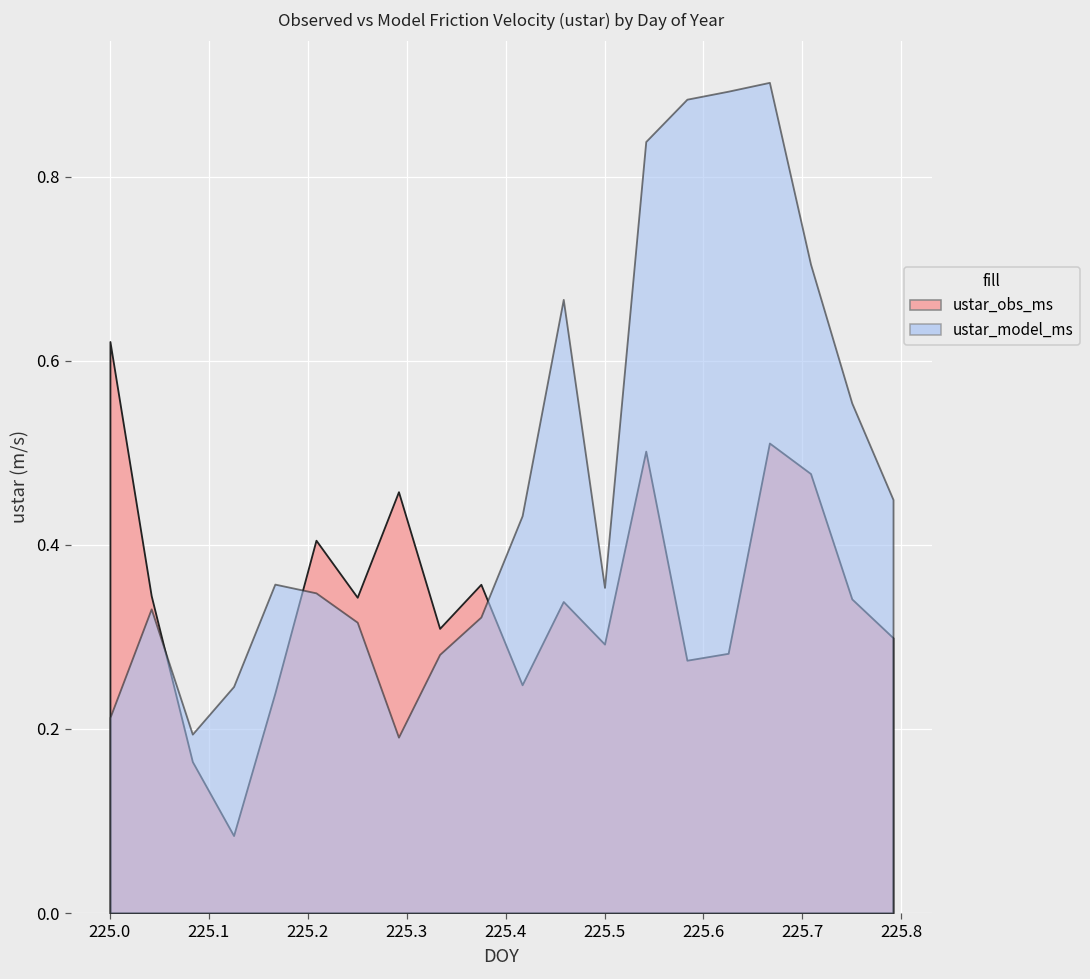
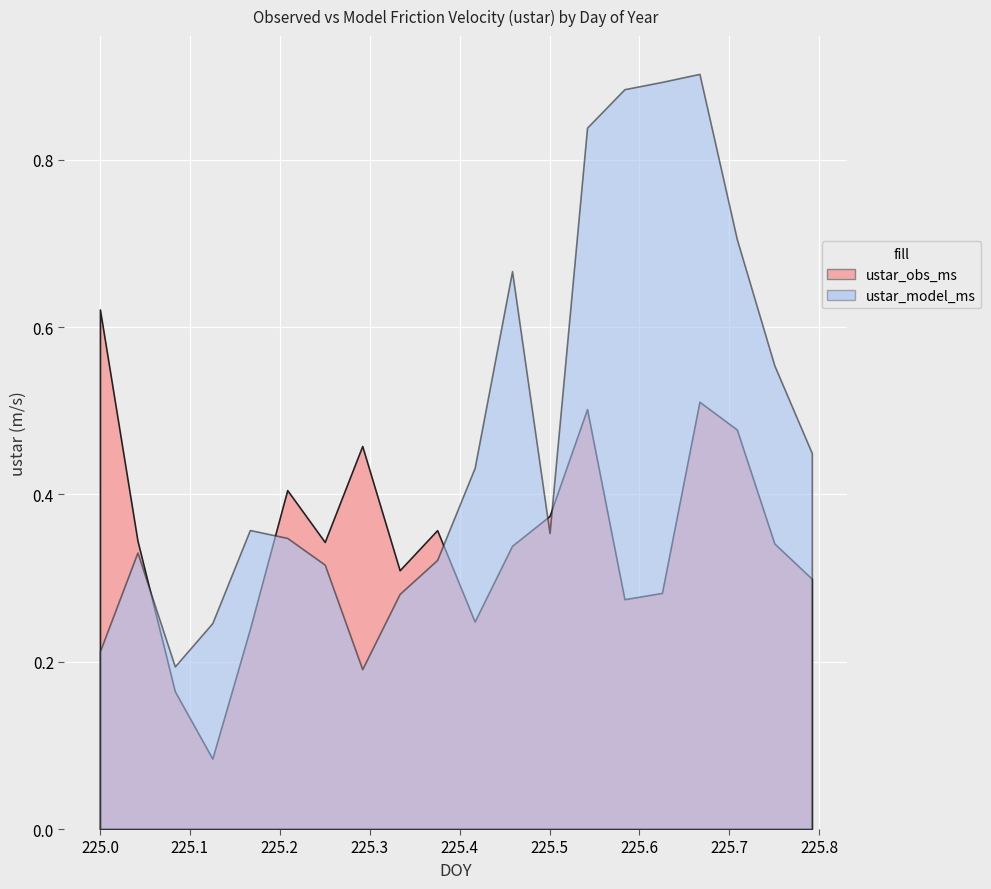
ustar_obs_ms, 225.5: 0.29 -> 0.37
